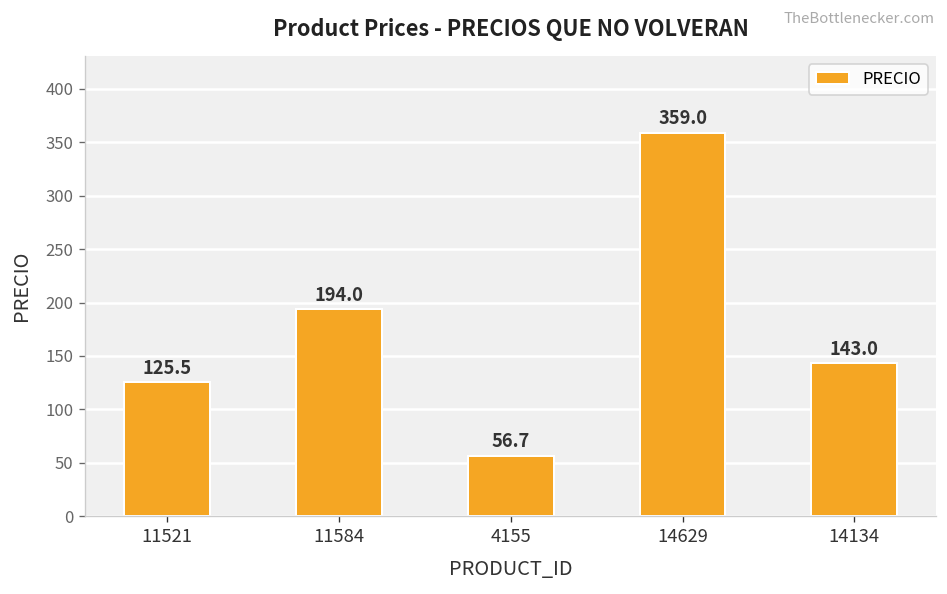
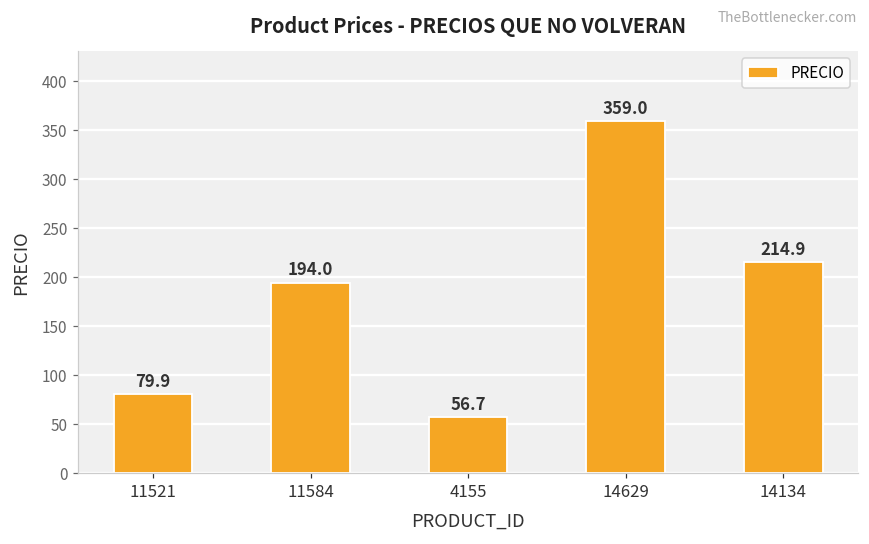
11521: 125.5 -> 79.9
14134: 143.0 -> 214.9
